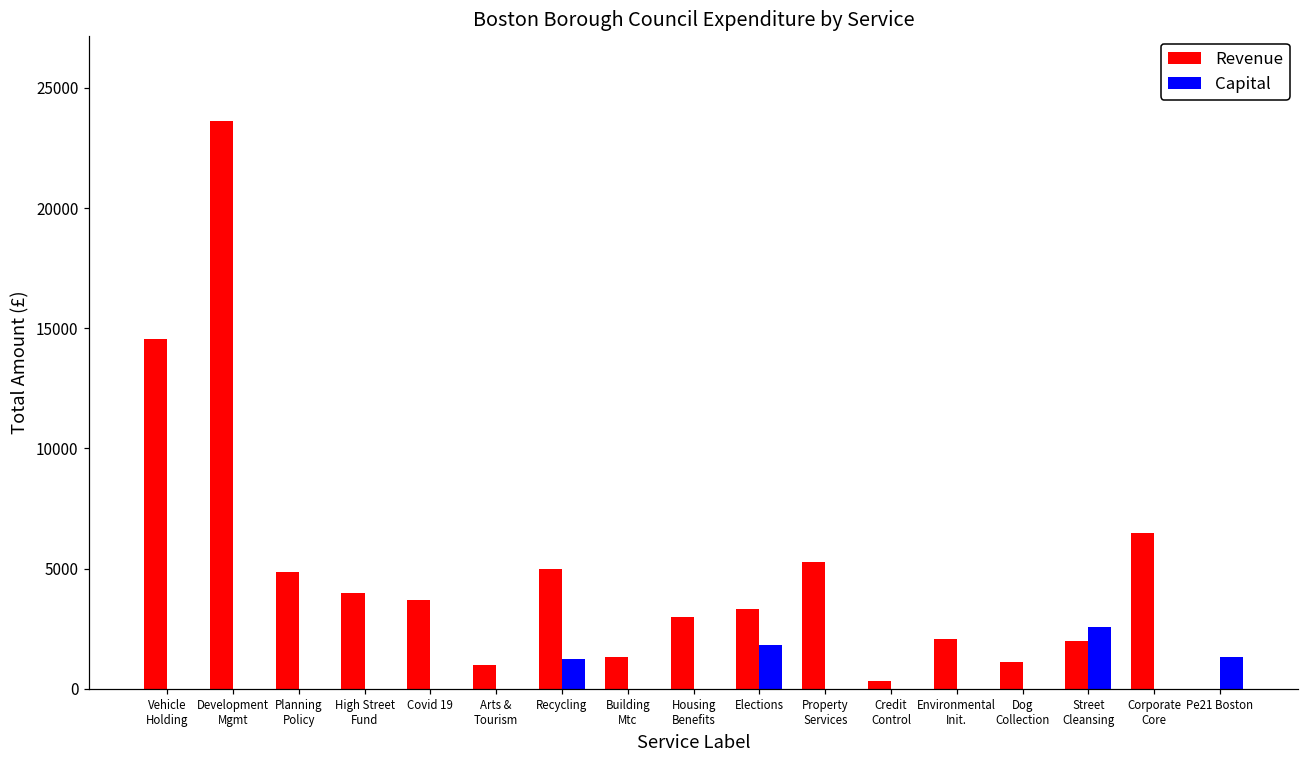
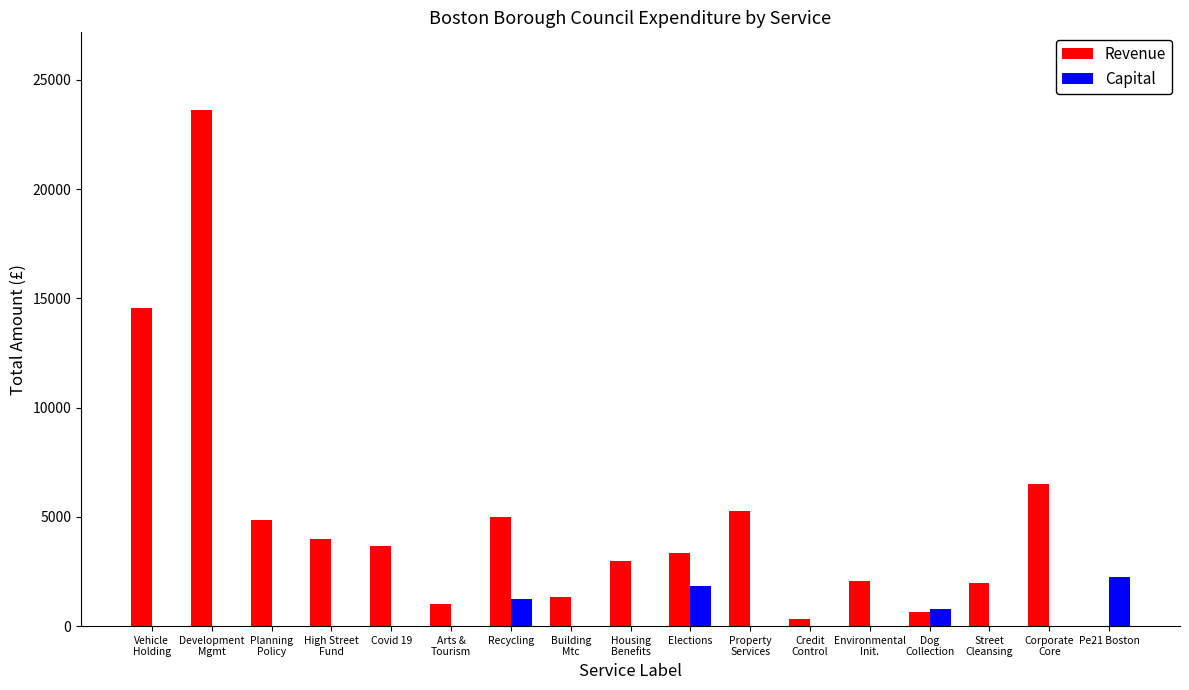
Revenue, Dog Collection: 1100 -> 700
Capital, Dog Collection: 0 -> 800
Capital, Street Cleansing: 2600 -> 0
Capital, Pe21 Boston: 1300 -> 2300
